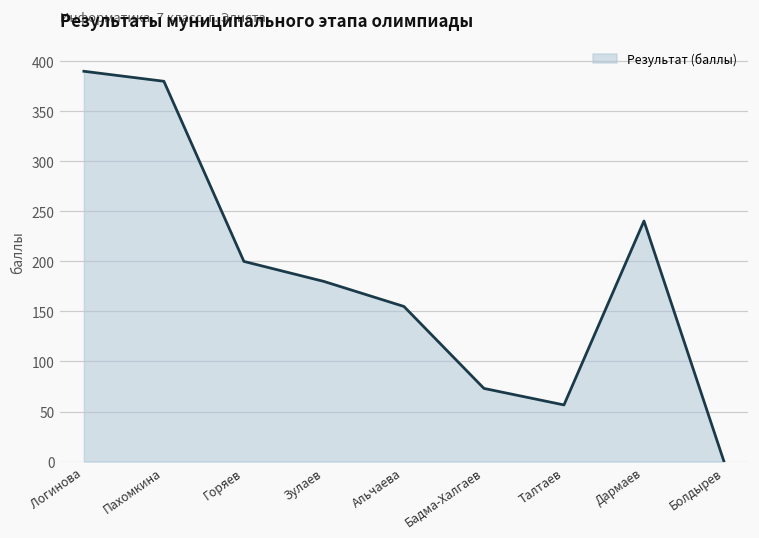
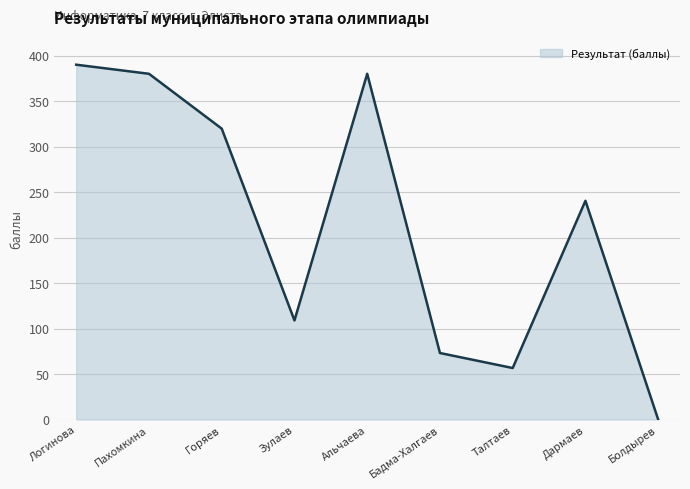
Горяев: 200 -> 320
Зулаев: 180 -> 110
Альчаева: 160 -> 380
